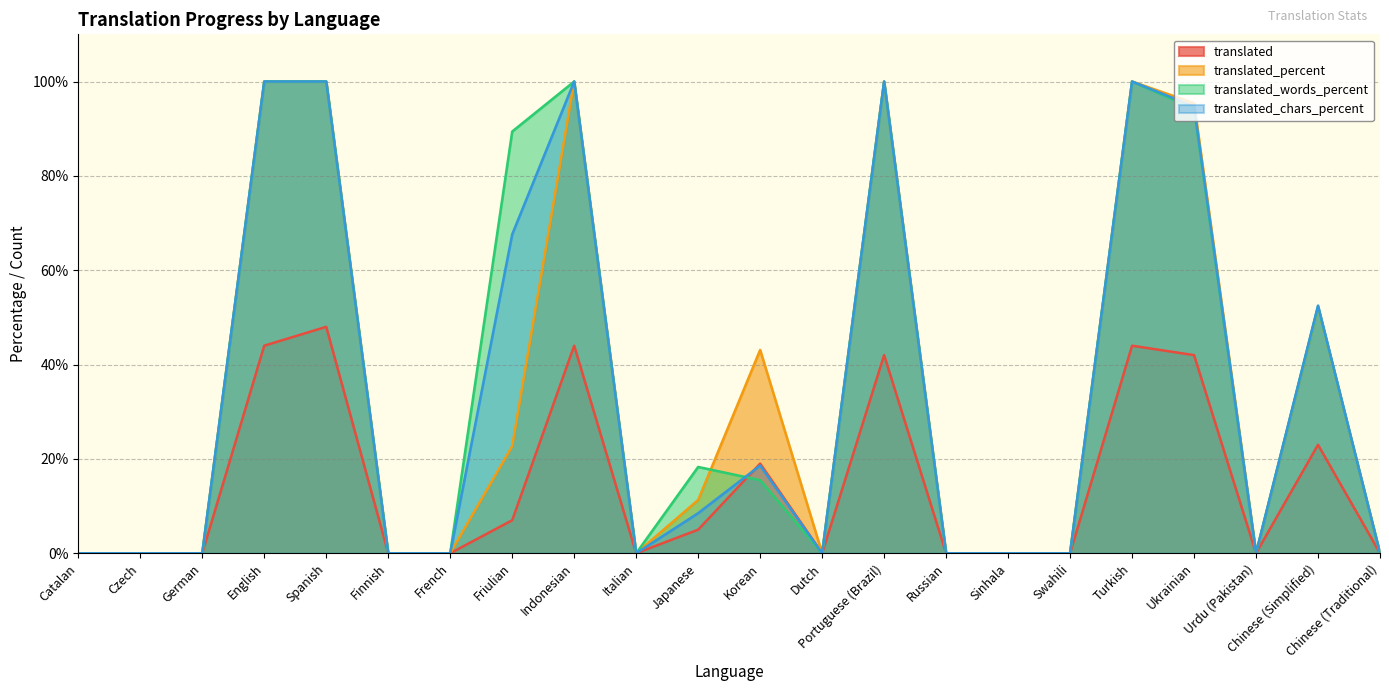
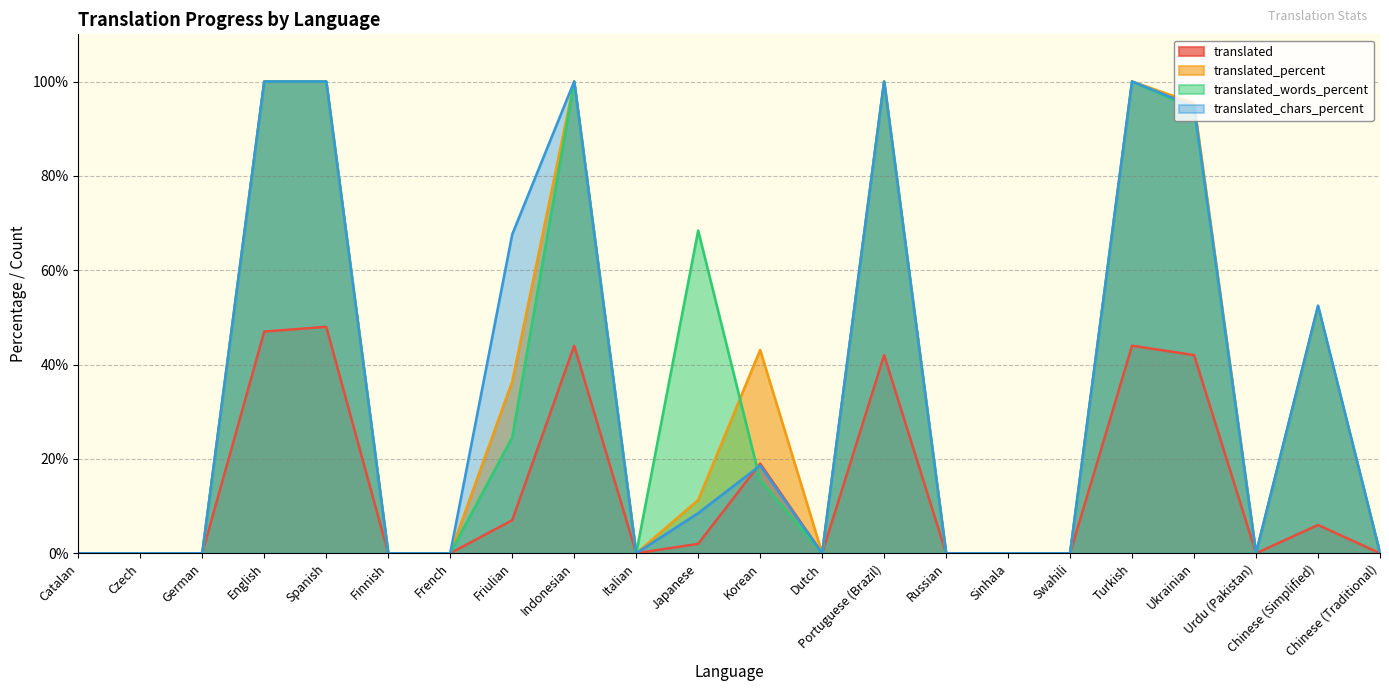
translated, English: 44% -> 47%
translated_percent, Friulian: 23% -> 36%
translated_words_percent, Friulian: 89% -> 25%
translated, Japanese: 5% -> 2%
translated_words_percent, Japanese: 18% -> 68%
translated, Chinese (Simplified): 23% -> 6%
